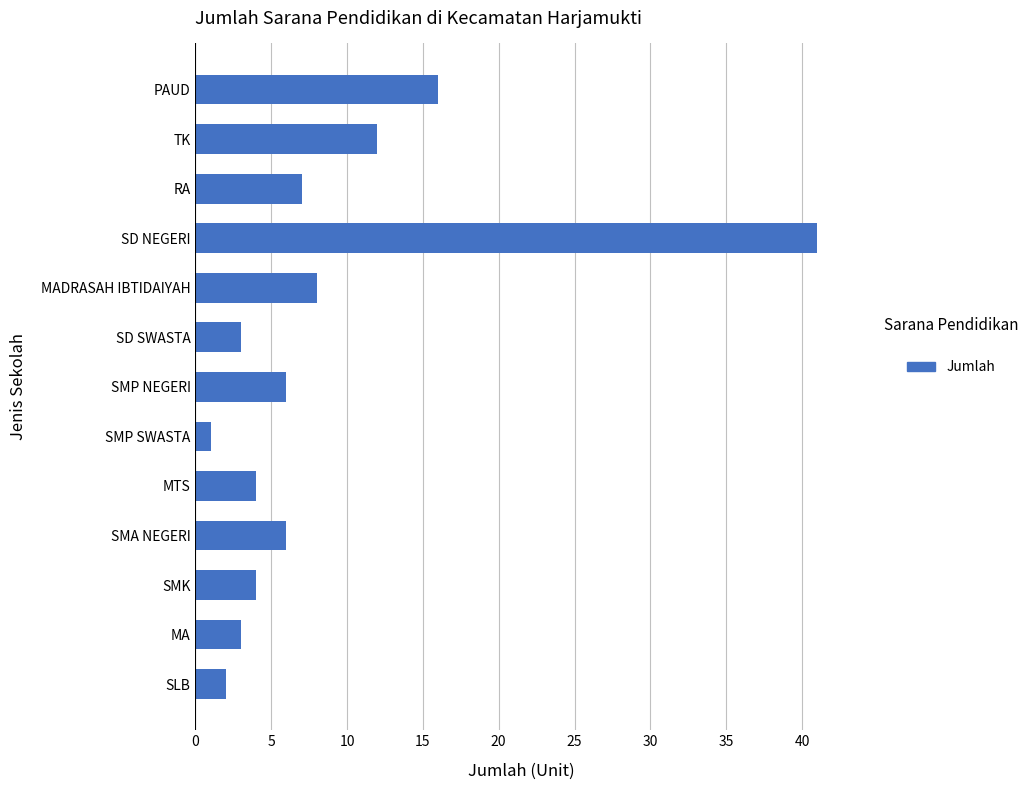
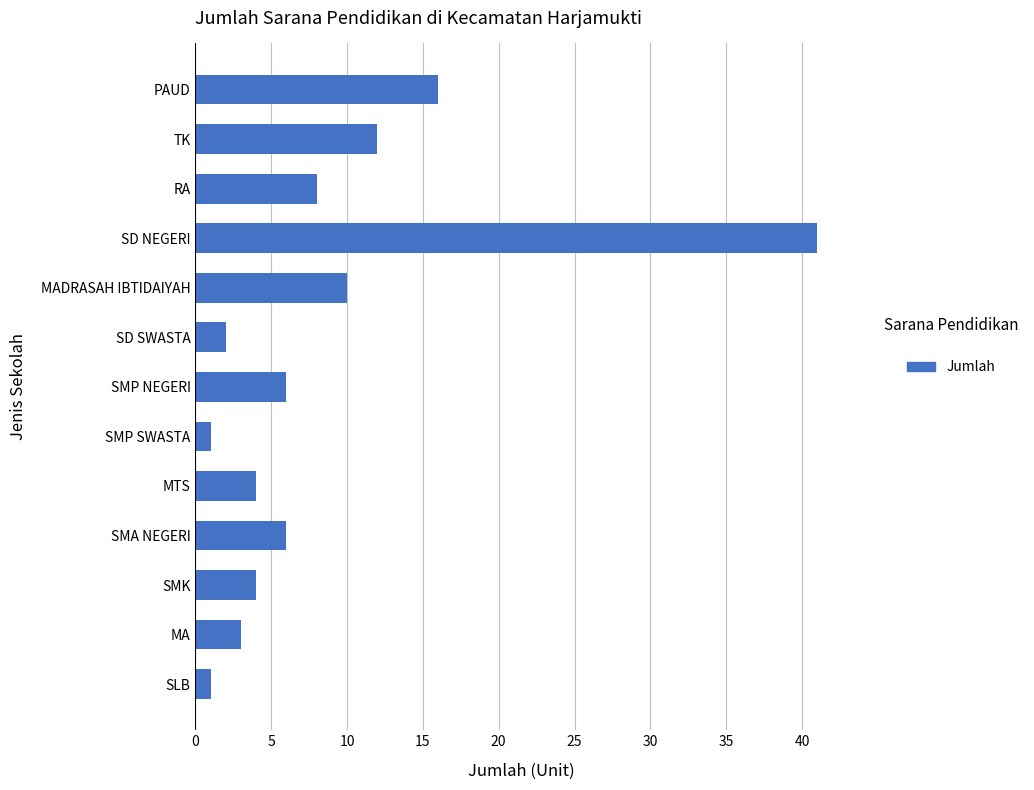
RA: 7 -> 8
MADRASAH IBTIDAIYAH: 8 -> 10
SD SWASTA: 3 -> 2
SLB: 2 -> 1
